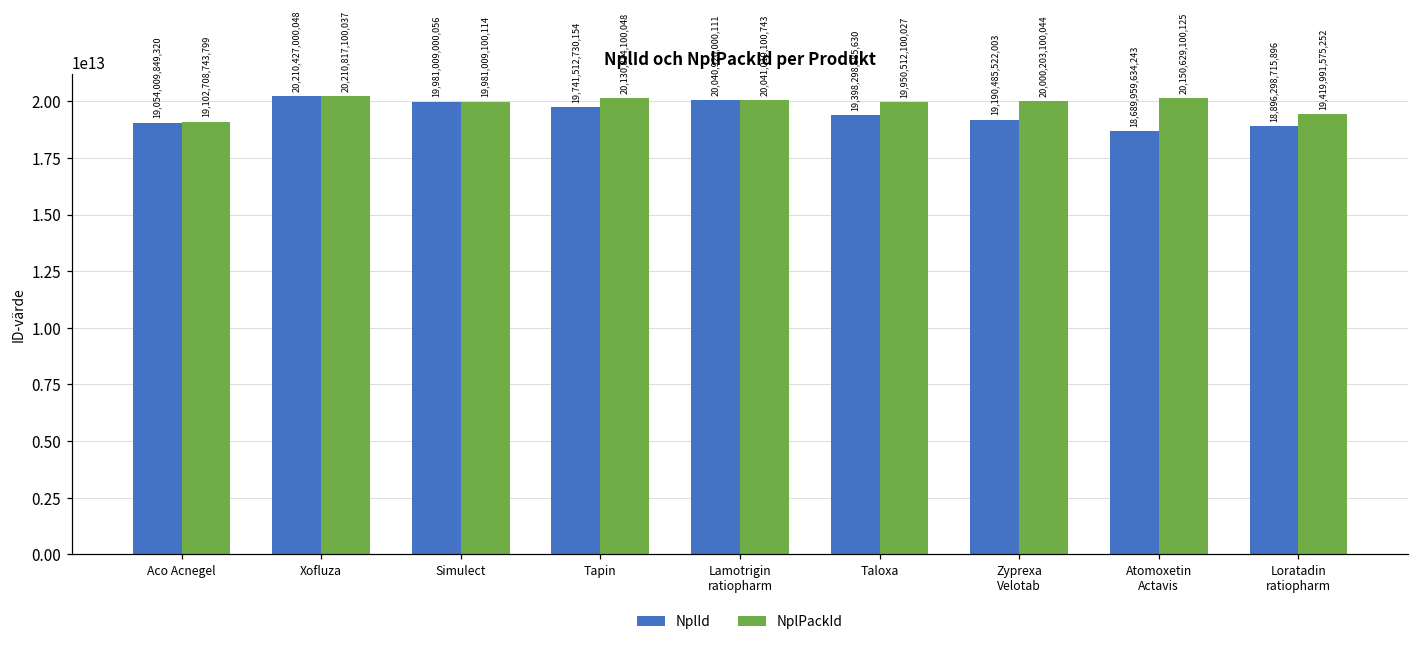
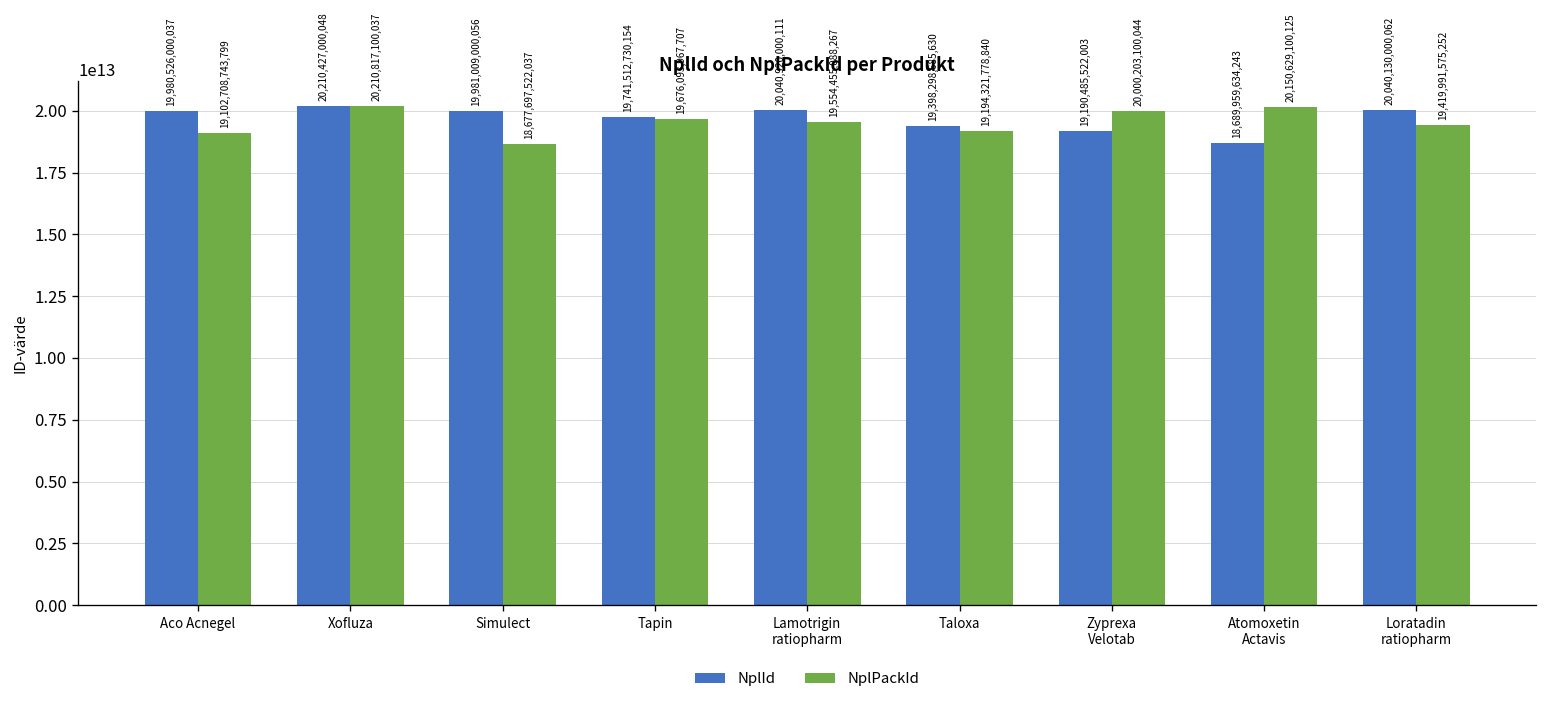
NplId, Aco Acnegel: 19,054,009,849,320 -> 19,980,526,000,037
NplPackId, Simulect: 19,981,009,100,114 -> 18,677,697,522,037
NplPackId, Tapin: 20,130,814,100,048 -> 19,676,093,967,707
NplPackId, Lamotrigin ratiopharm: 20,041,019,100,743 -> 19,554,455,088,267
NplPackId, Taloxa: 19,950,512,100,027 -> 19,194,321,778,840
NplId, Loratadin ratiopharm: 18,896,298,715,896 -> 20,040,130,000,062
